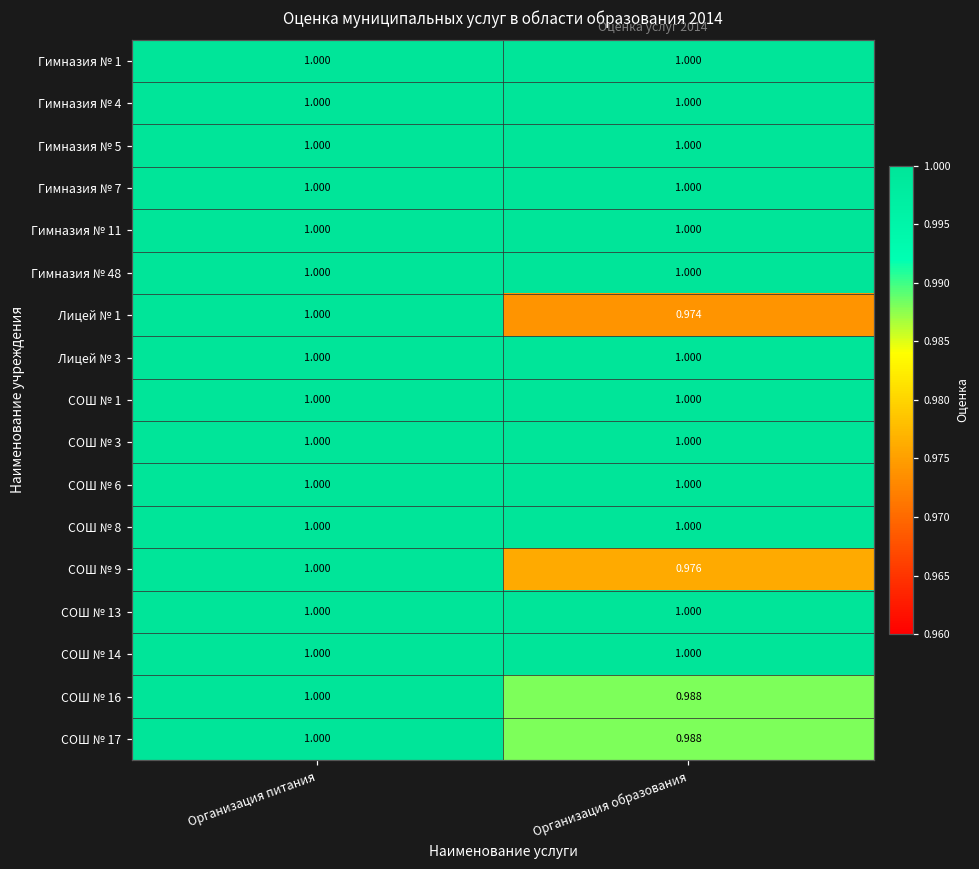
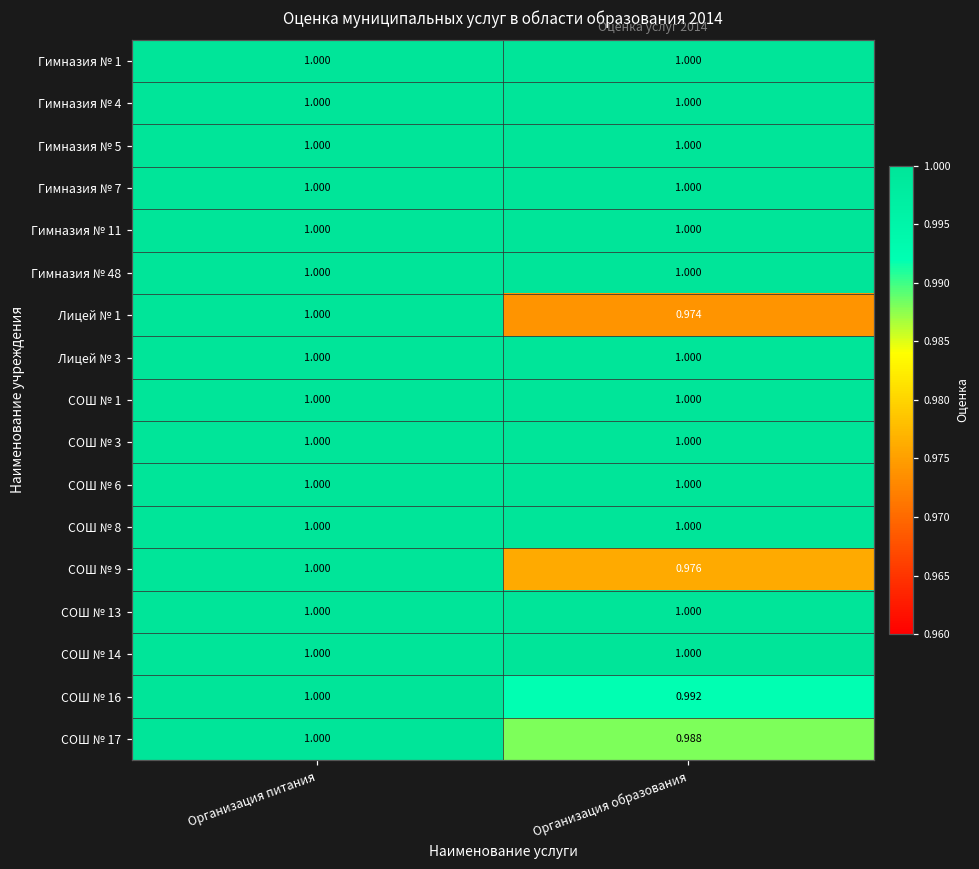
СОШ № 16, Организация образования: 0.988 -> 0.992
